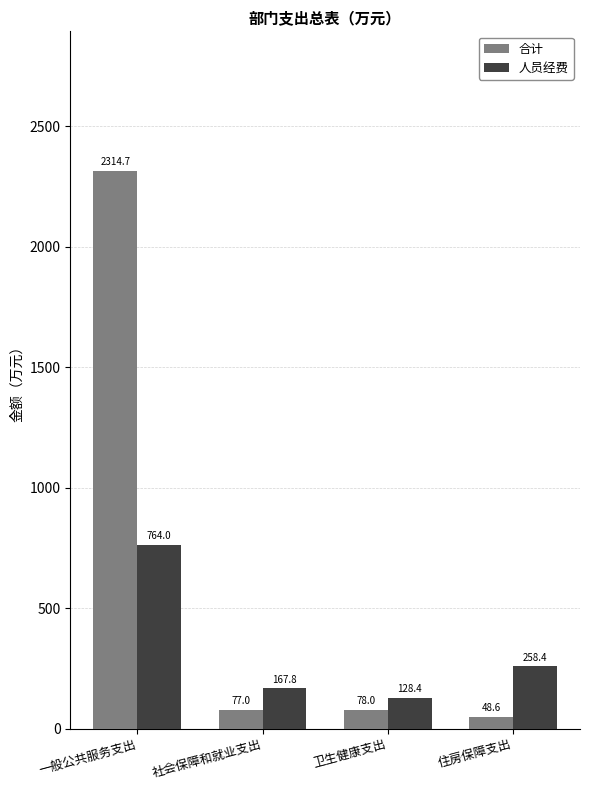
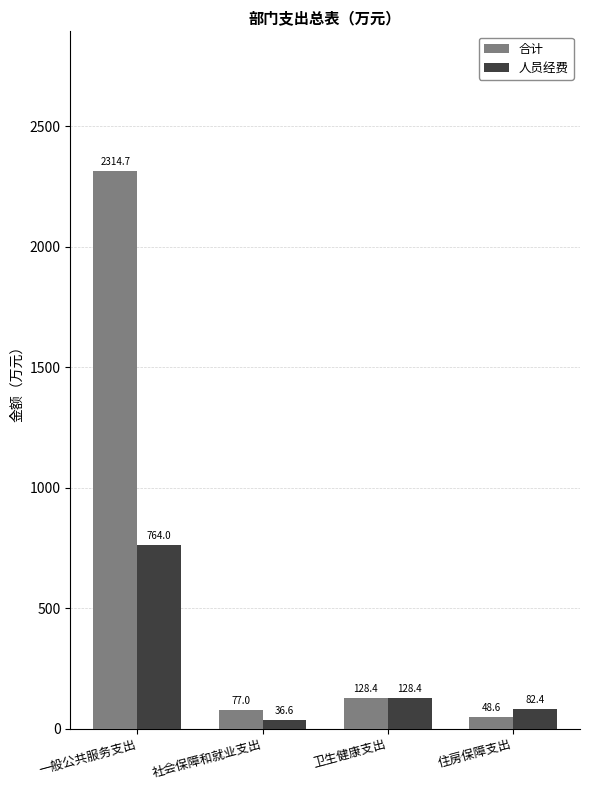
人员经费, 社会保障和就业支出: 167.8 -> 36.6
合计, 卫生健康支出: 78.0 -> 128.4
人员经费, 住房保障支出: 258.4 -> 82.4
